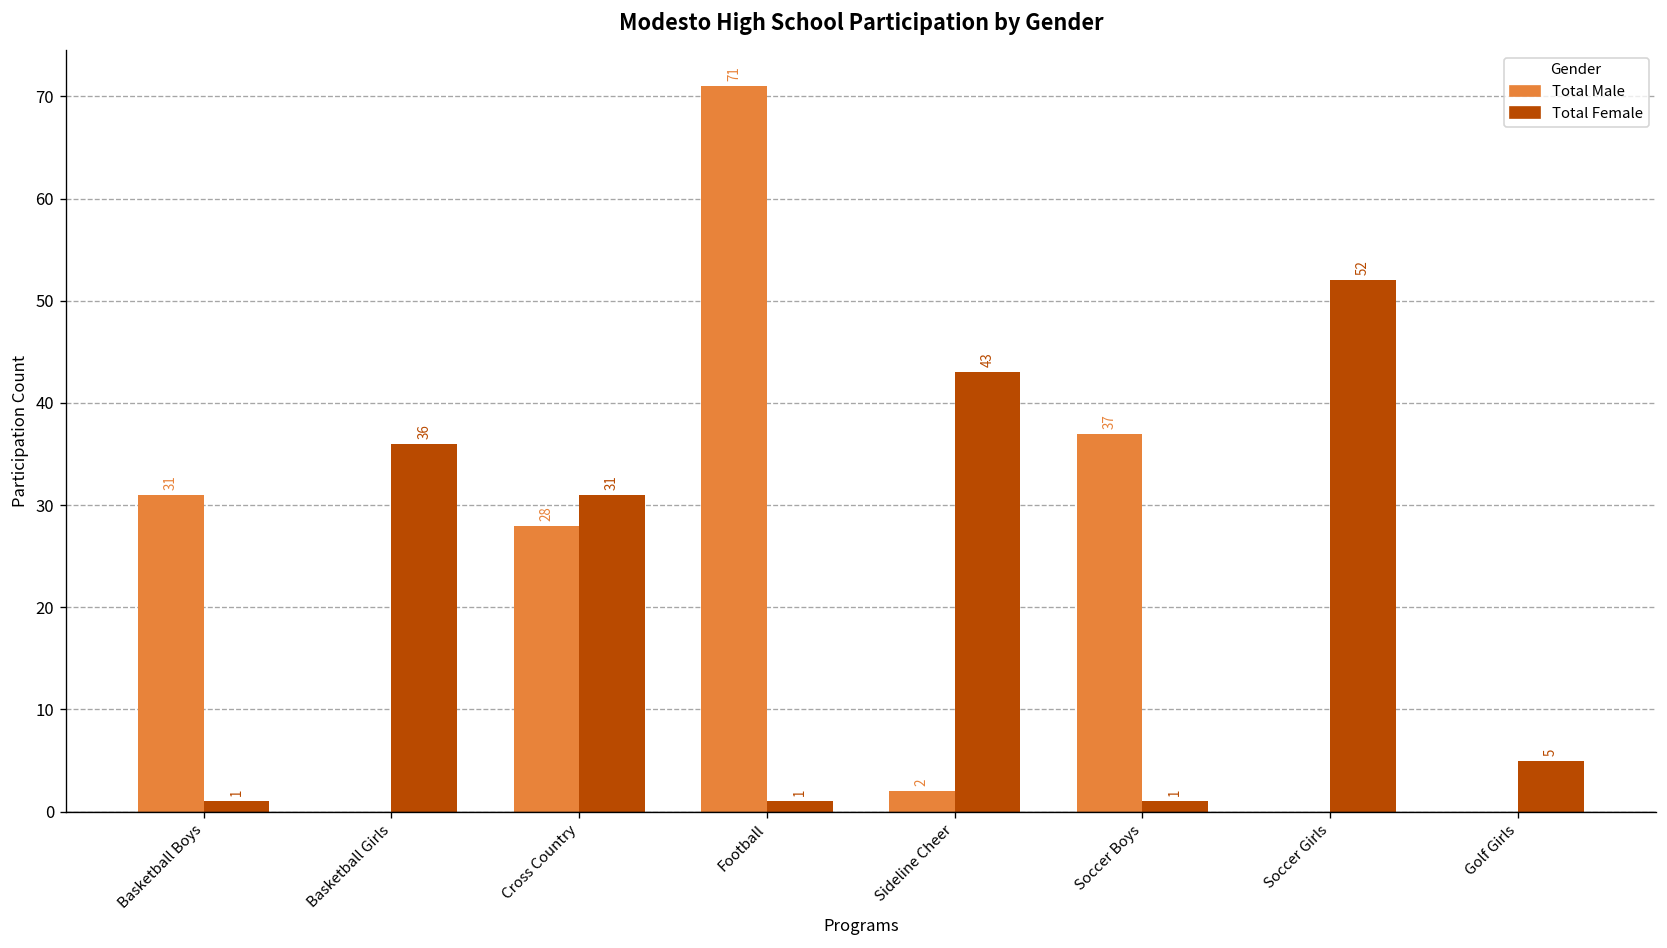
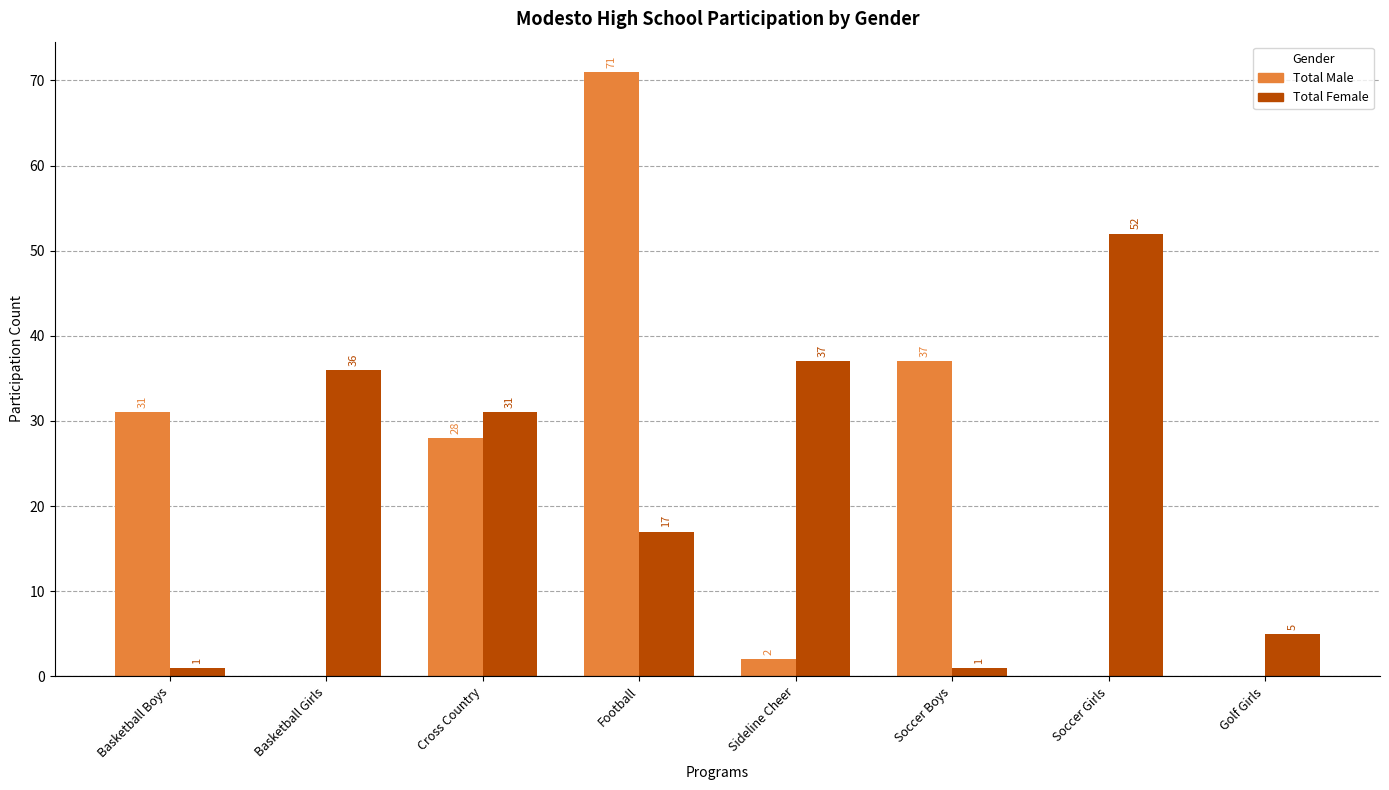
Total Female, Football: 1 -> 17
Total Female, Sideline Cheer: 43 -> 37
